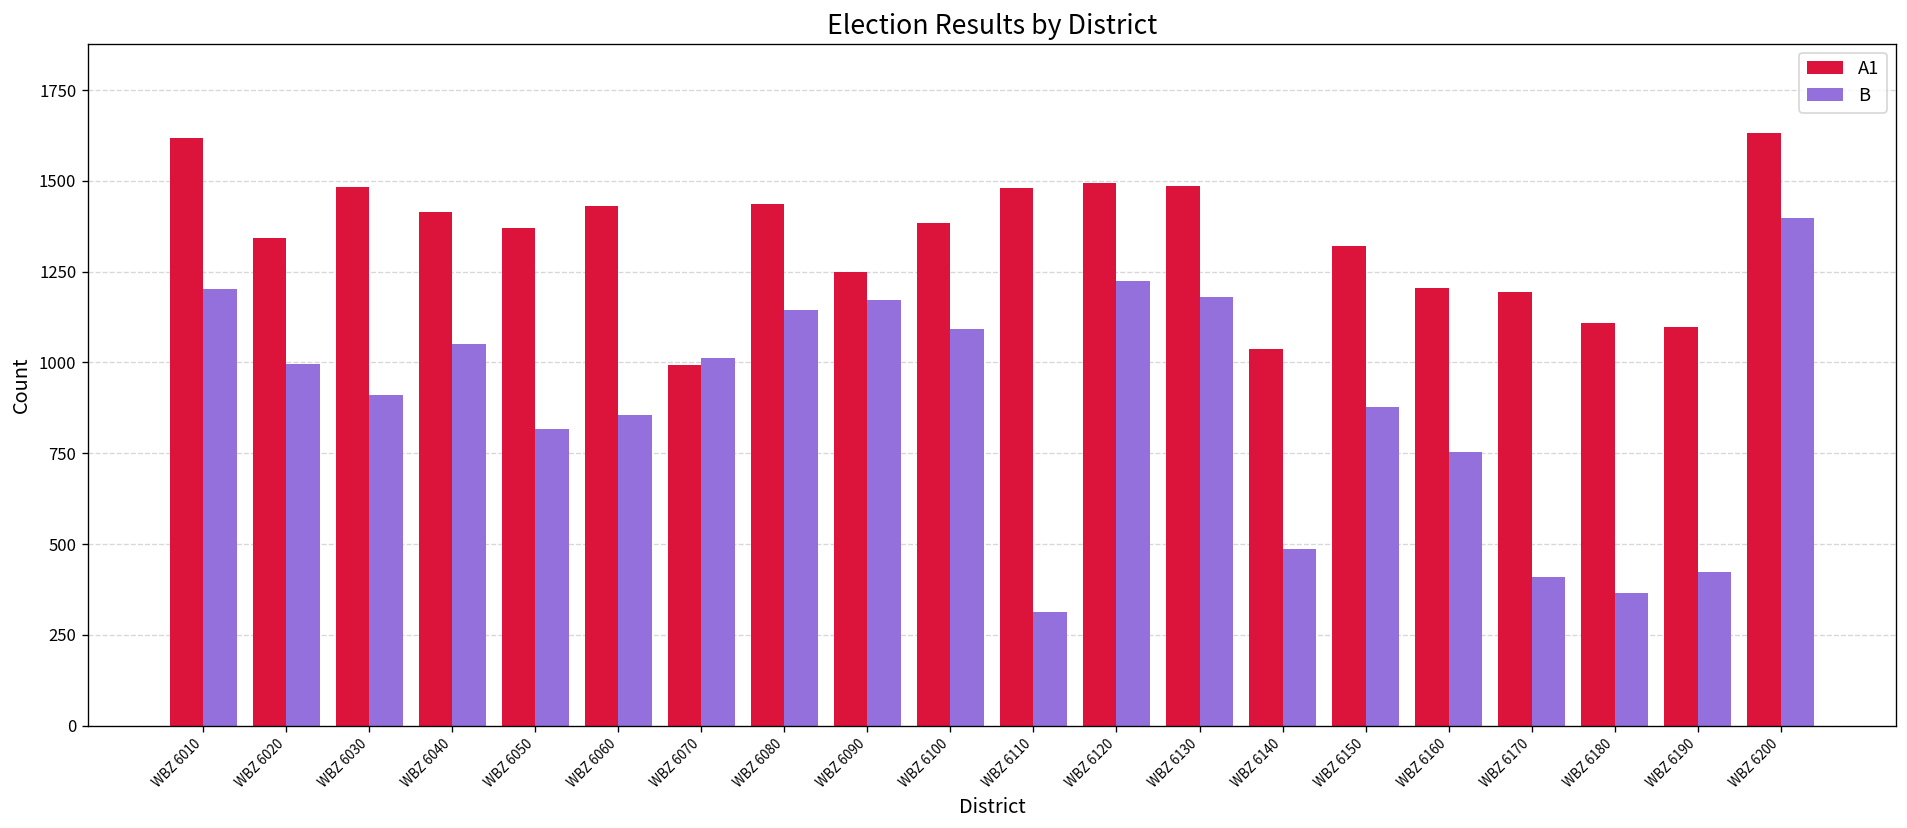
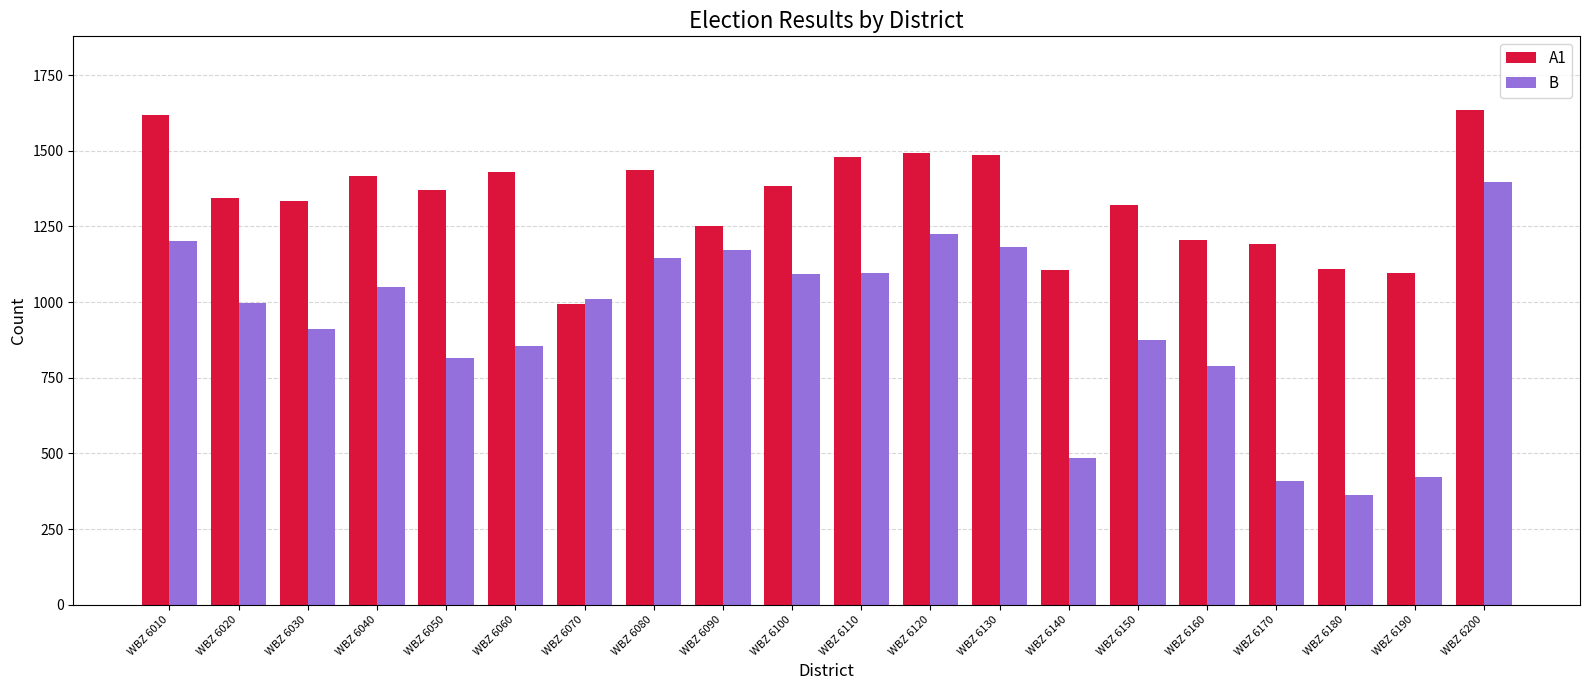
A1, WBZ 6030: 1480 -> 1330
B, WBZ 6110: 310 -> 1100
A1, WBZ 6140: 1040 -> 1110
B, WBZ 6160: 750 -> 790
